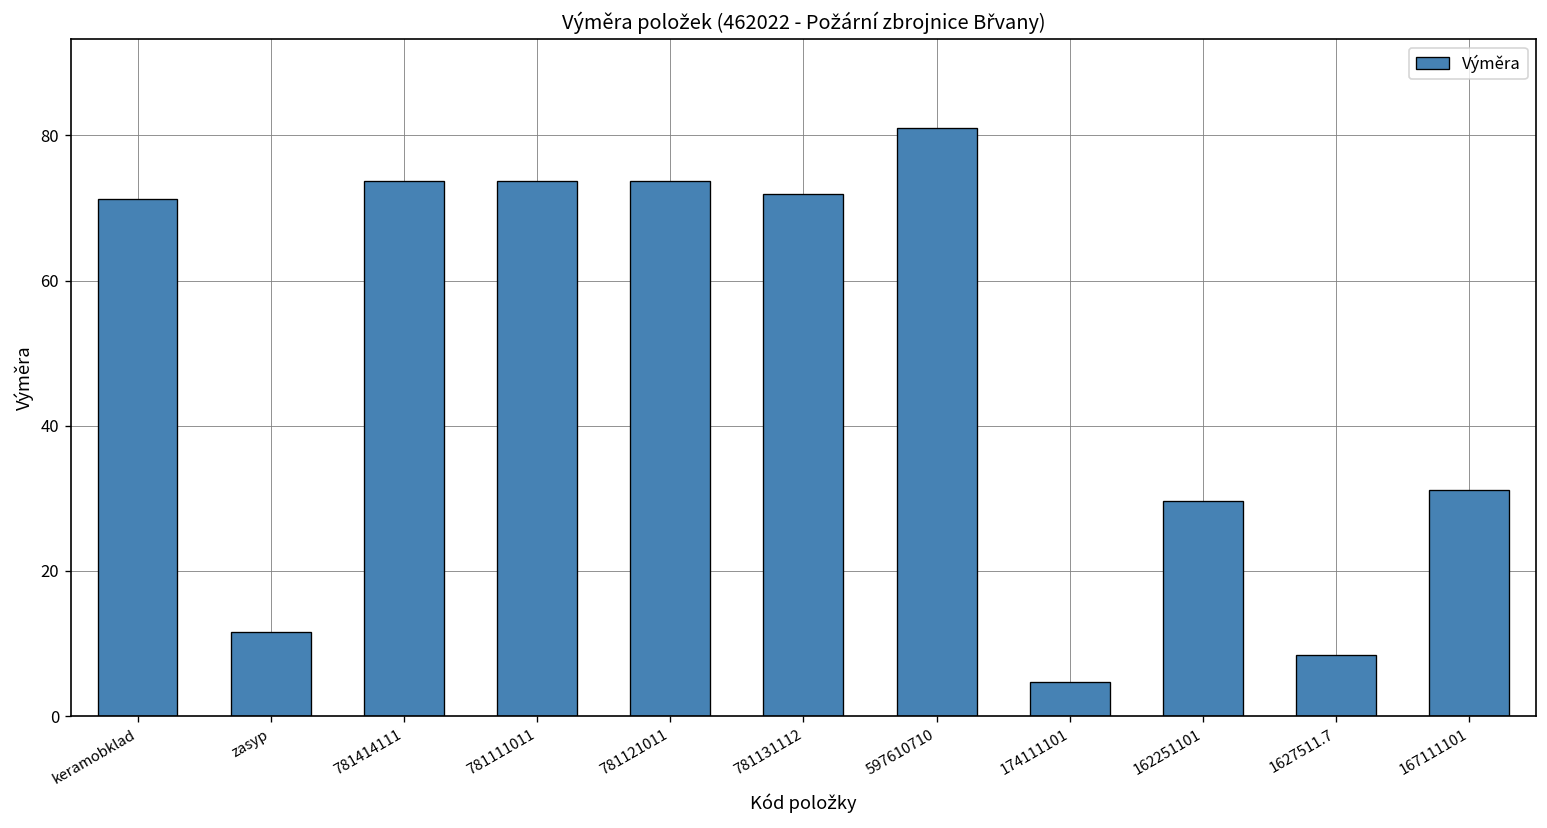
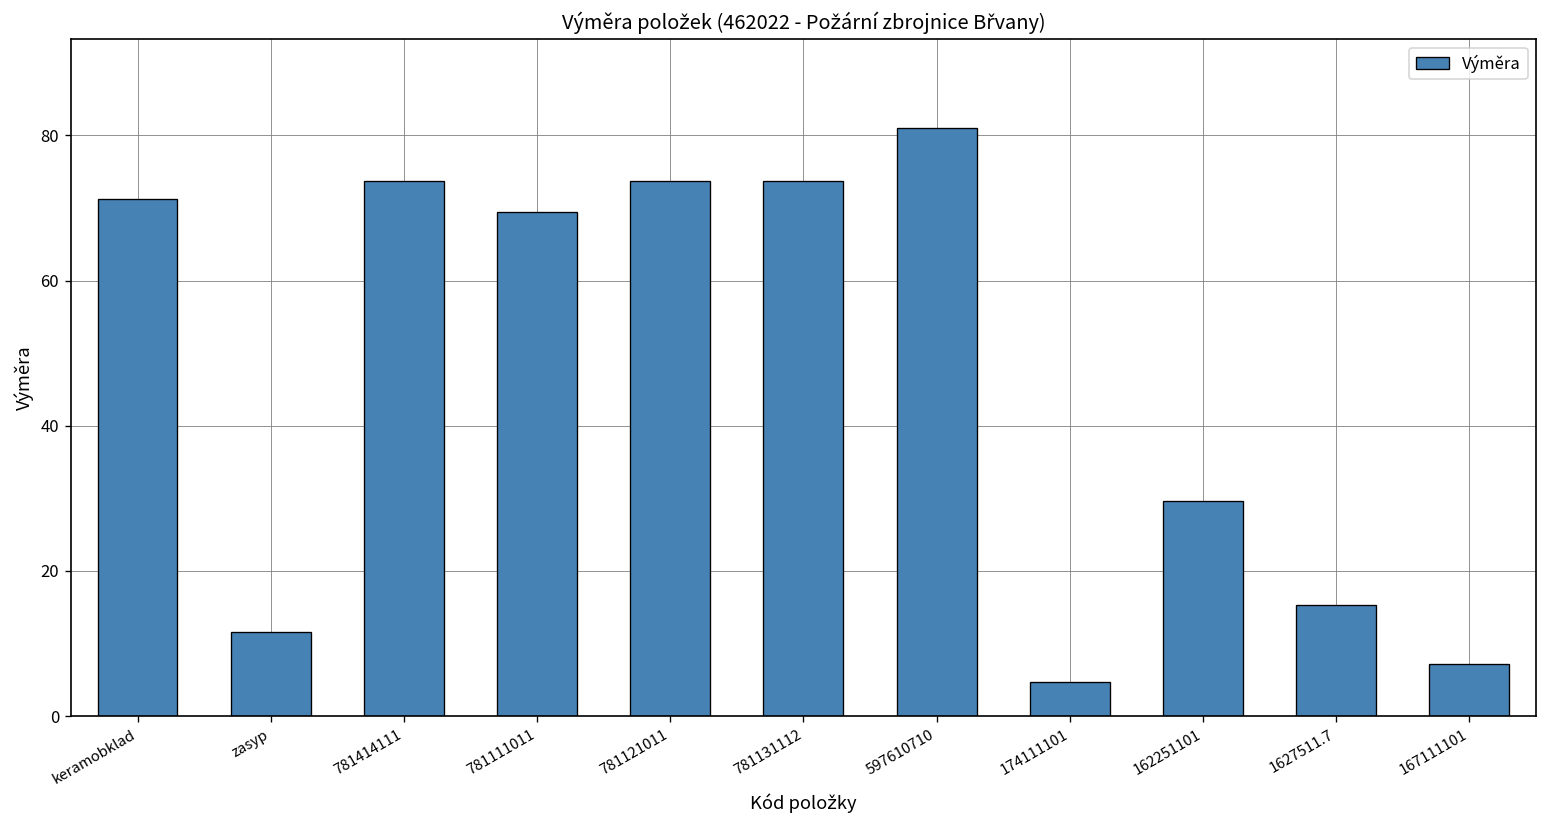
781111011: 74 -> 69
781131112: 72 -> 74
1627511.7: 8 -> 15
167111101: 31 -> 7
